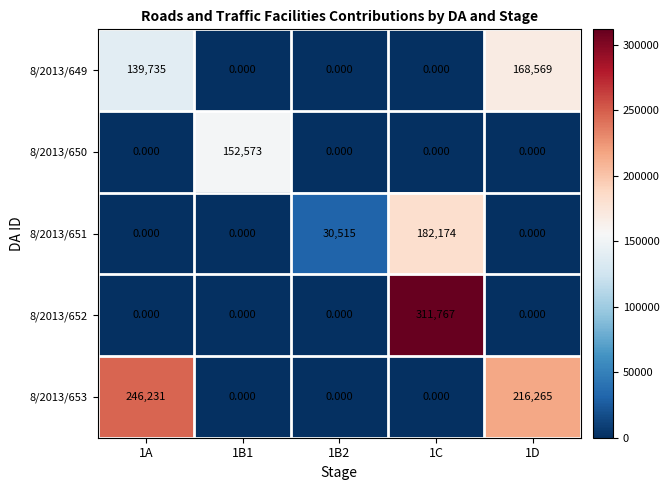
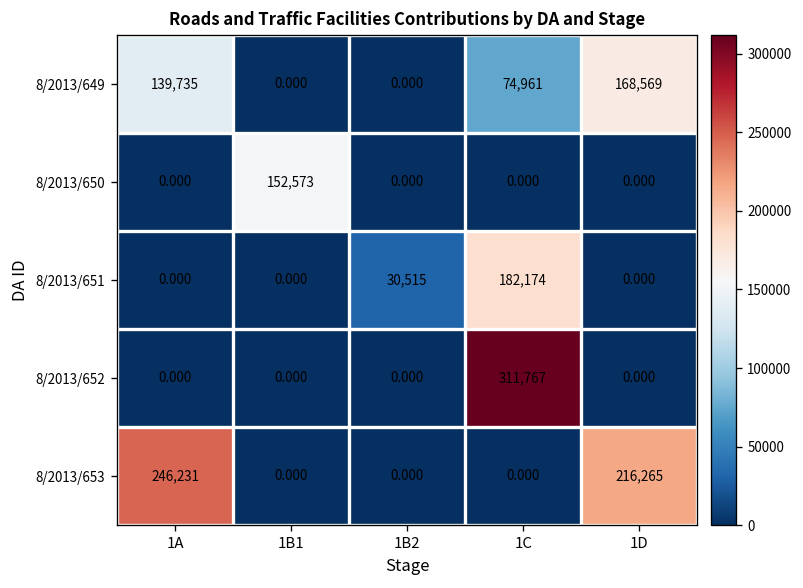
8/2013/649, 1C: 0.000 -> 74,961
